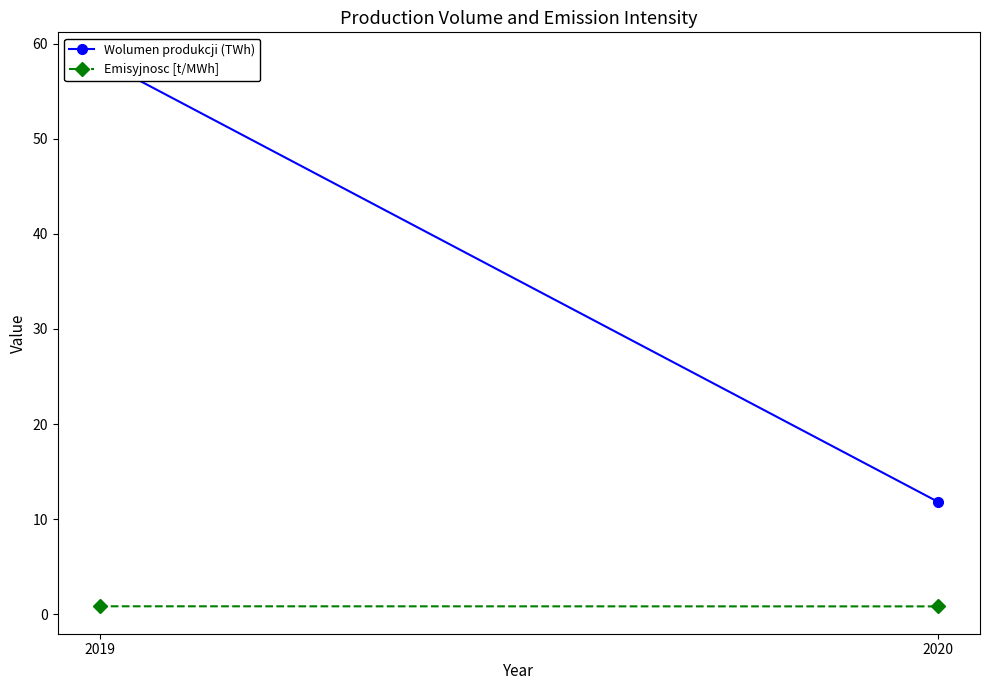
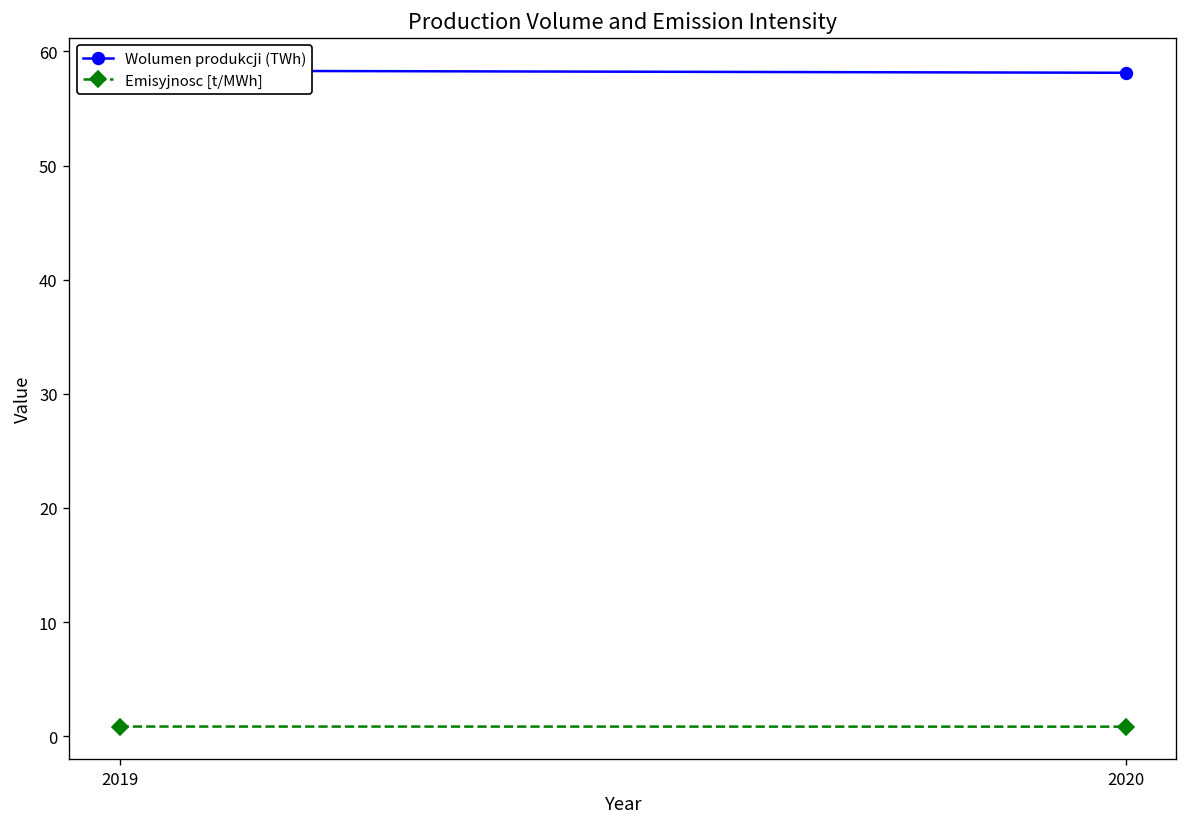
Wolumen produkcji (TWh), 2020: 12 -> 58
